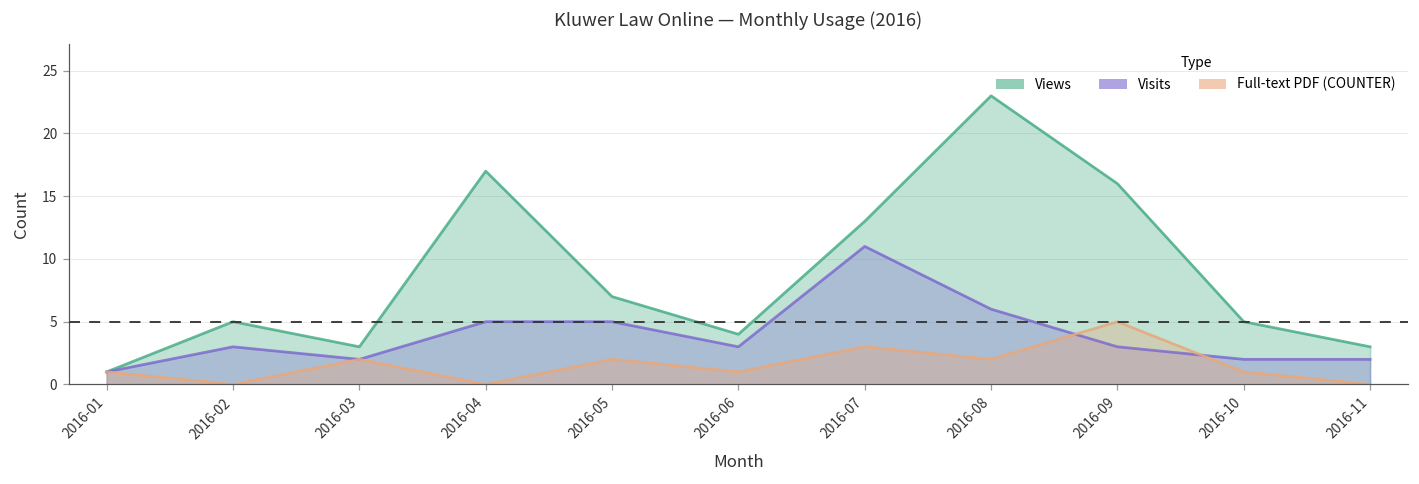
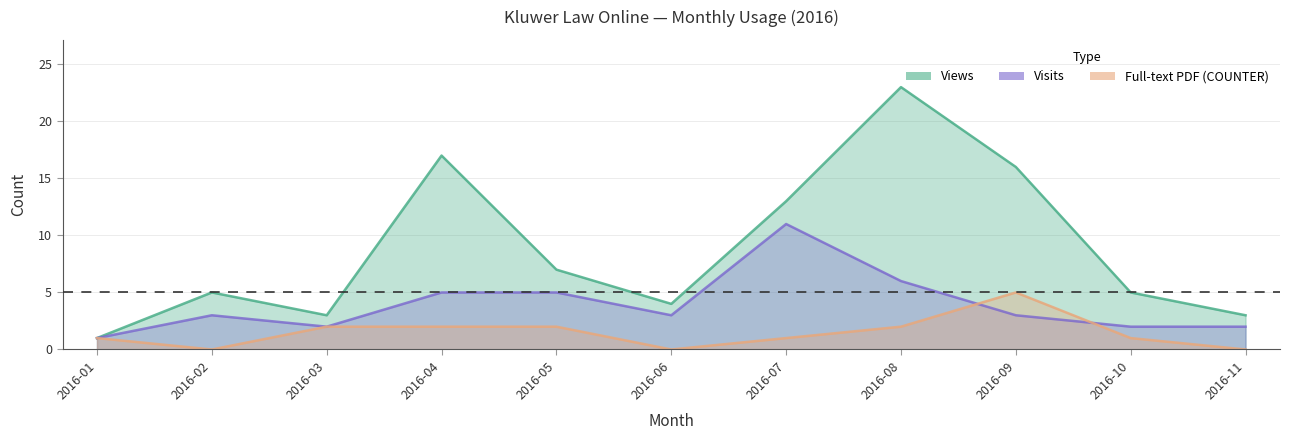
Full-text PDF (COUNTER), 2016-04: 0 -> 2
Full-text PDF (COUNTER), 2016-06: 1 -> 0
Full-text PDF (COUNTER), 2016-07: 3 -> 1
